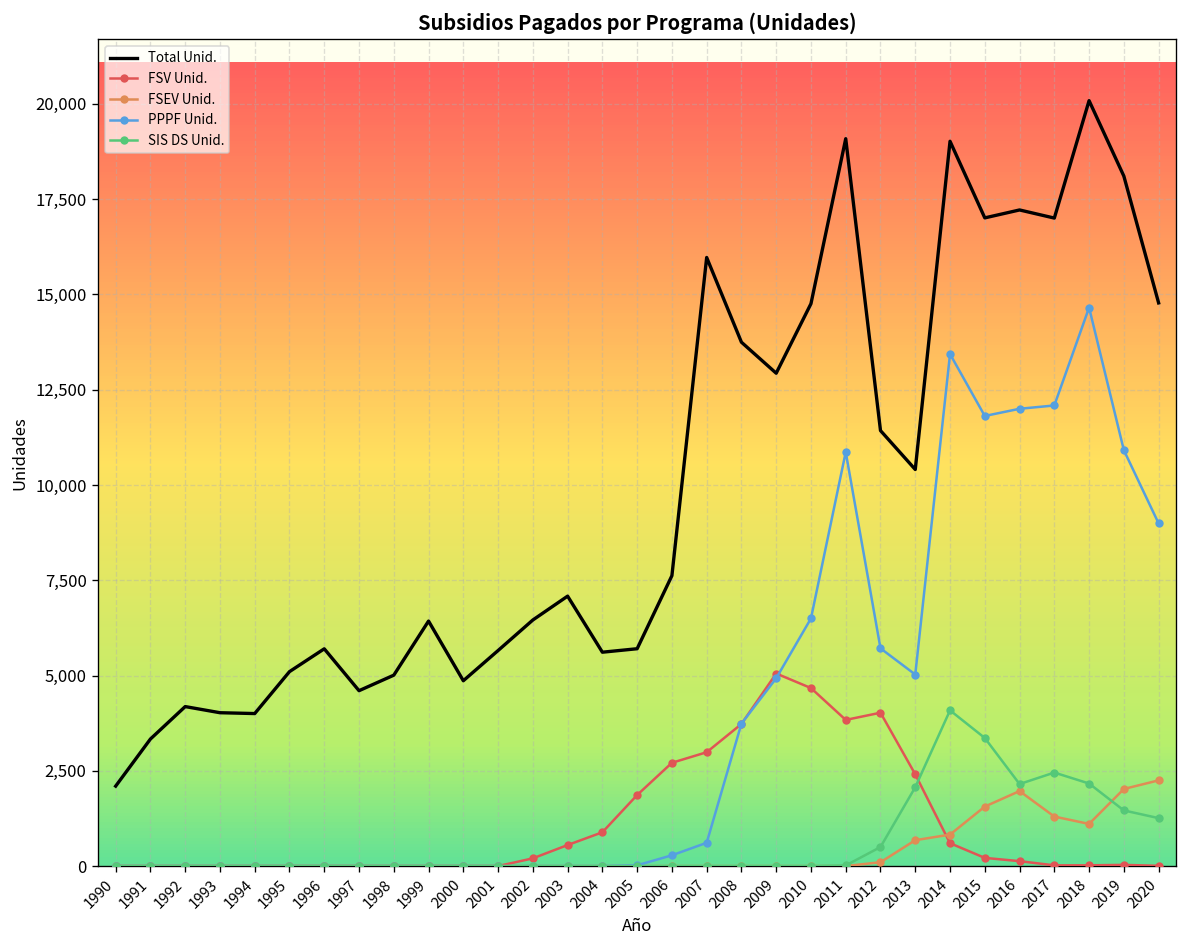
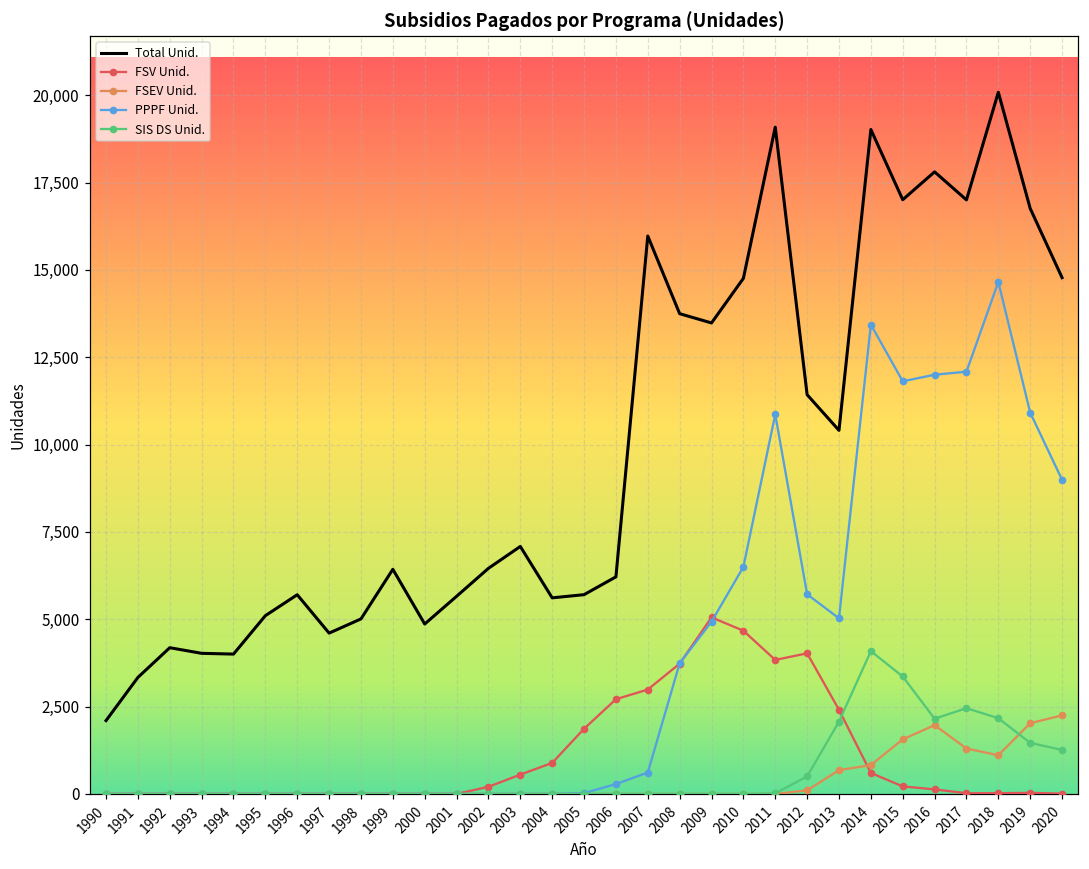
Total Unid., 2006: 7,600 -> 6,200
Total Unid., 2009: 12,900 -> 13,500
Total Unid., 2016: 17,200 -> 17,800
Total Unid., 2019: 18,100 -> 16,800
